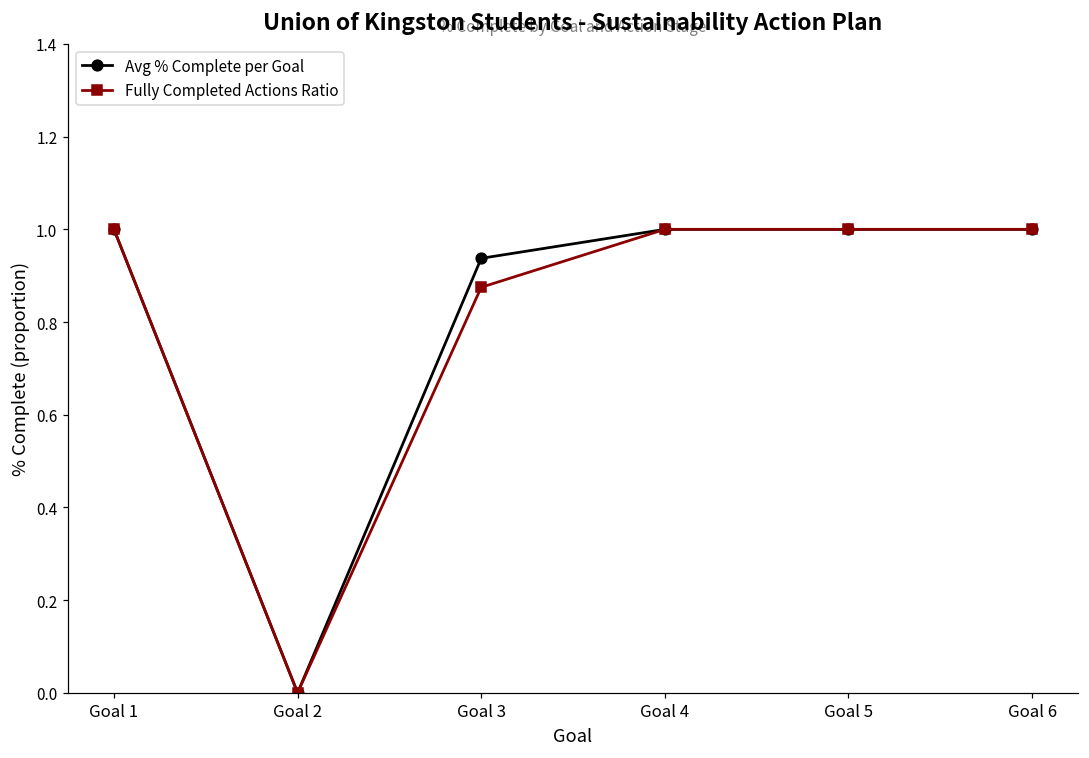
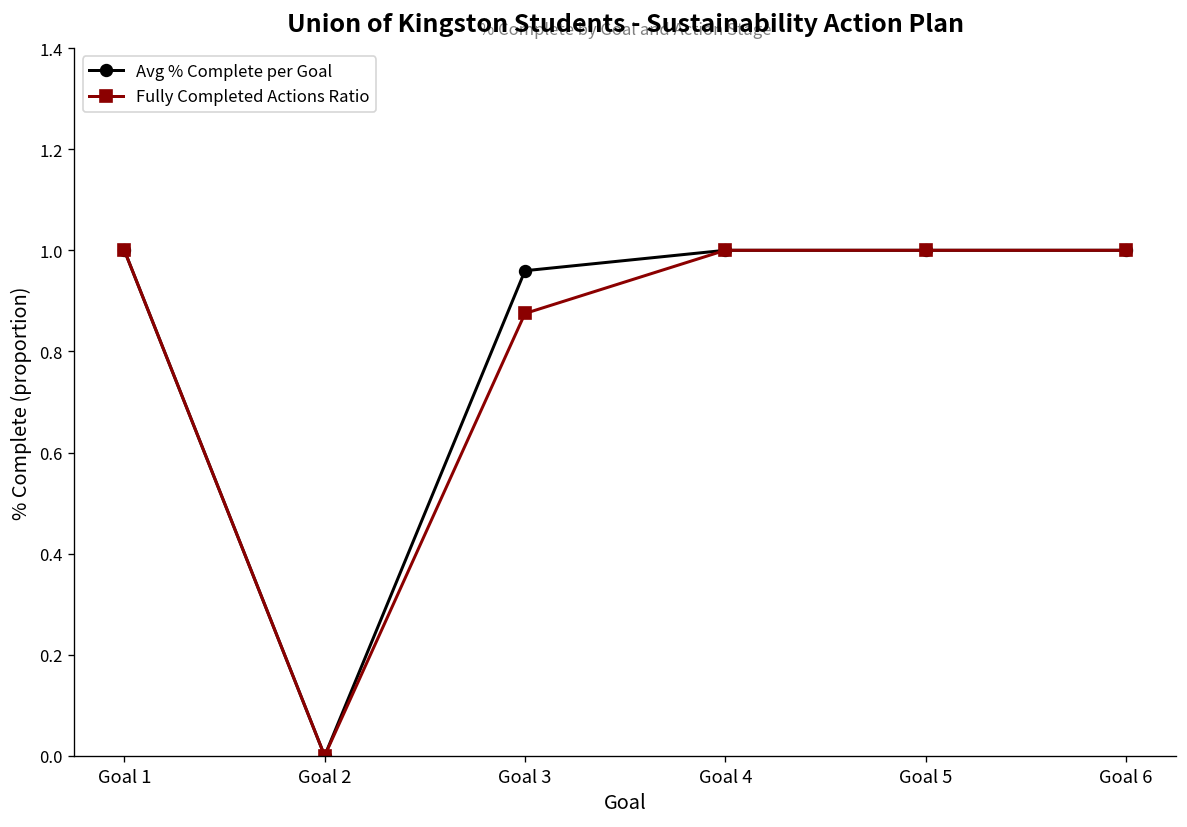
Avg % Complete per Goal, Goal 3: 0.94 -> 0.96
